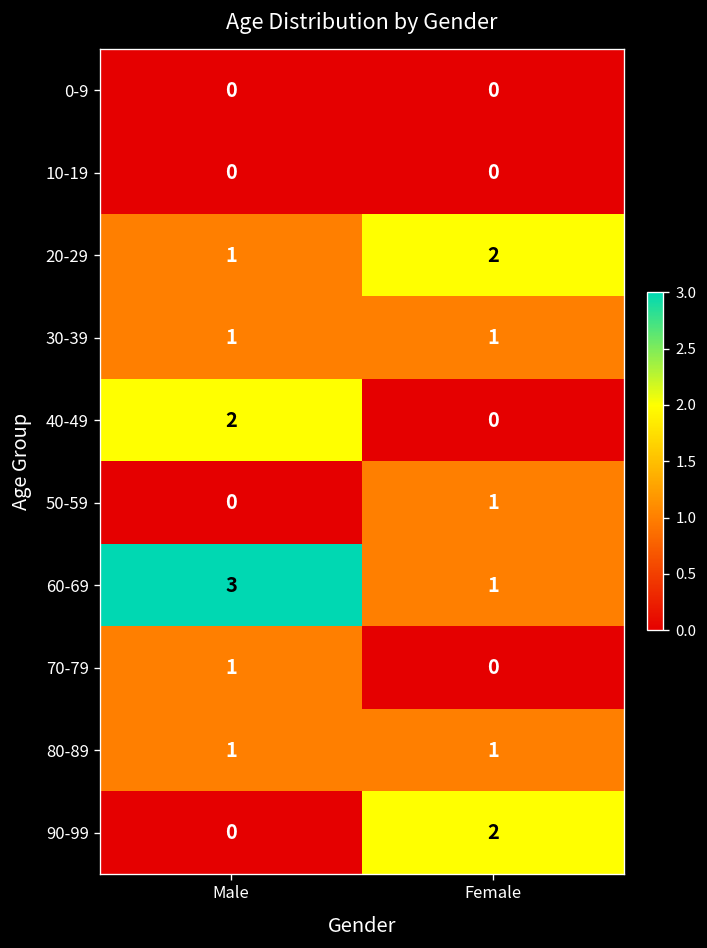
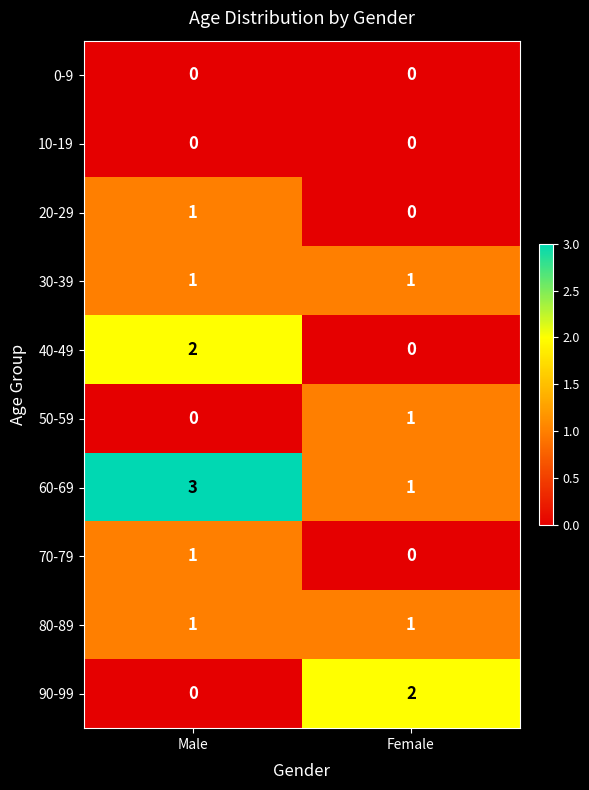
20-29, Female: 2 -> 0
